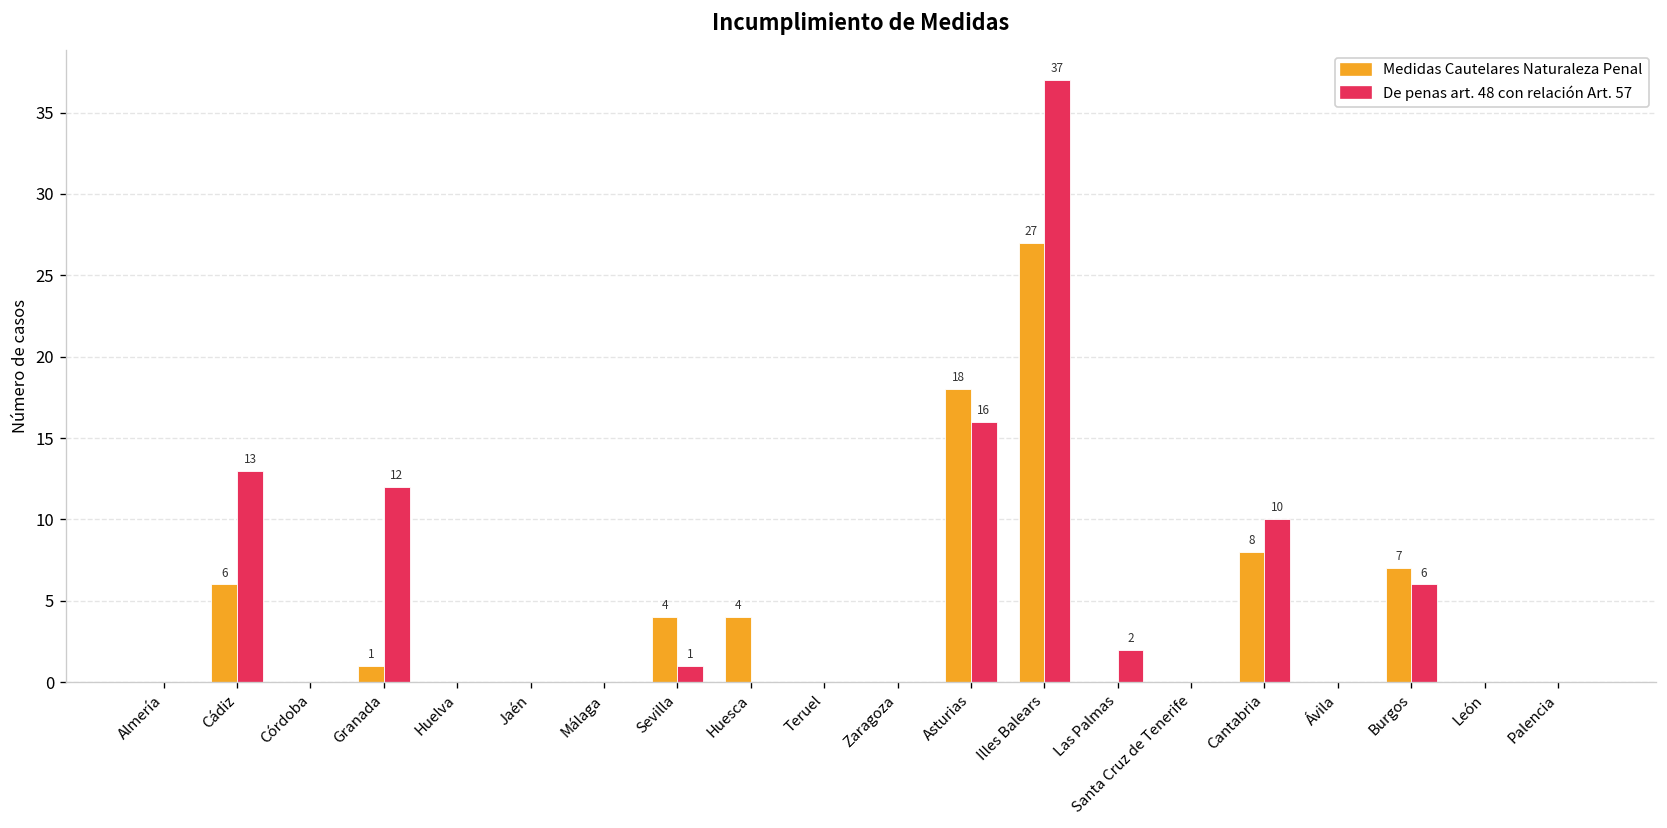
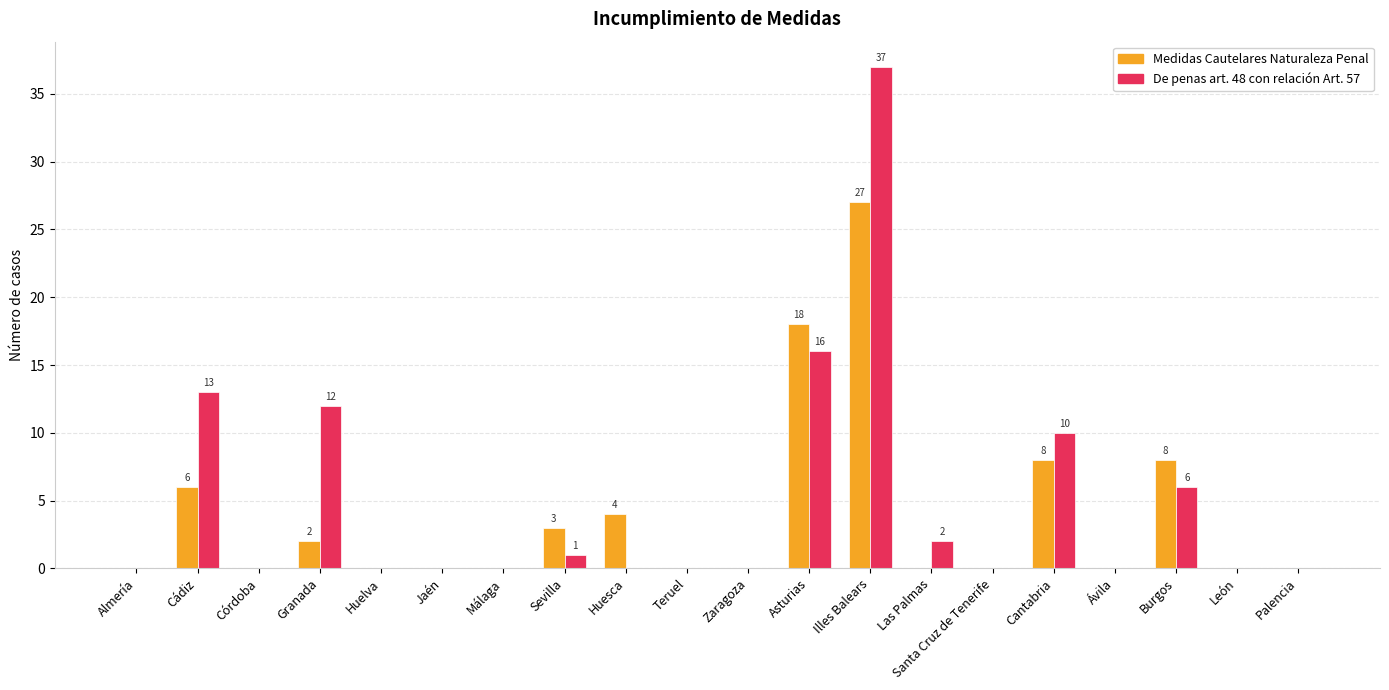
Medidas Cautelares Naturaleza Penal, Granada: 1 -> 2
Medidas Cautelares Naturaleza Penal, Sevilla: 4 -> 3
Medidas Cautelares Naturaleza Penal, Burgos: 7 -> 8
